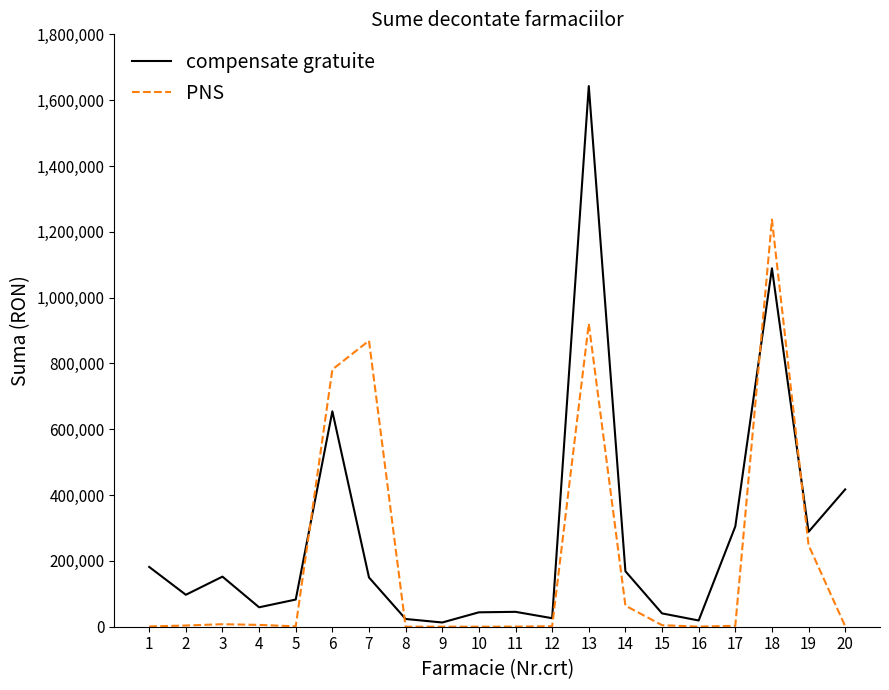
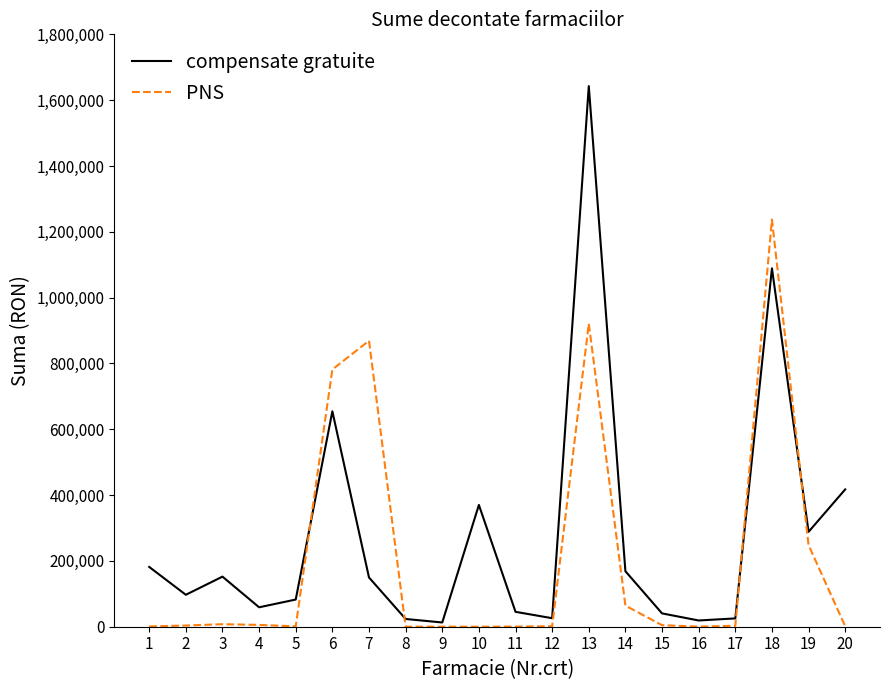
compensate gratuite, 10: 40,000 -> 370,000
compensate gratuite, 17: 300,000 -> 30,000
